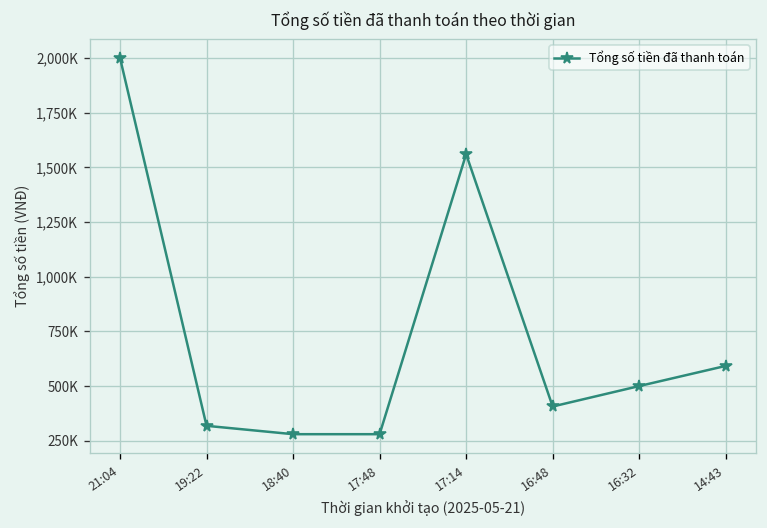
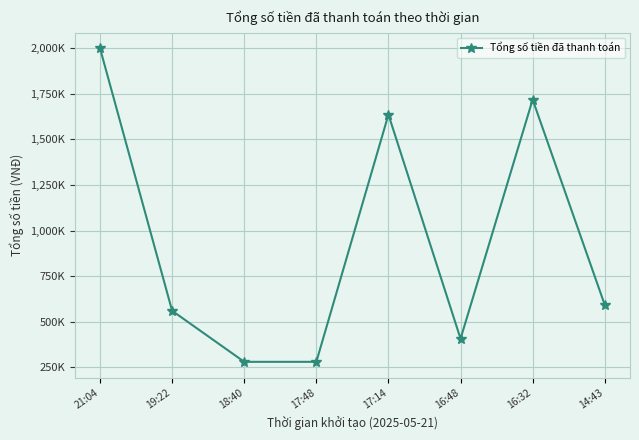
19:22: 320,000 -> 560,000
17:14: 1,560,000 -> 1,640,000
16:32: 500,000 -> 1,720,000
